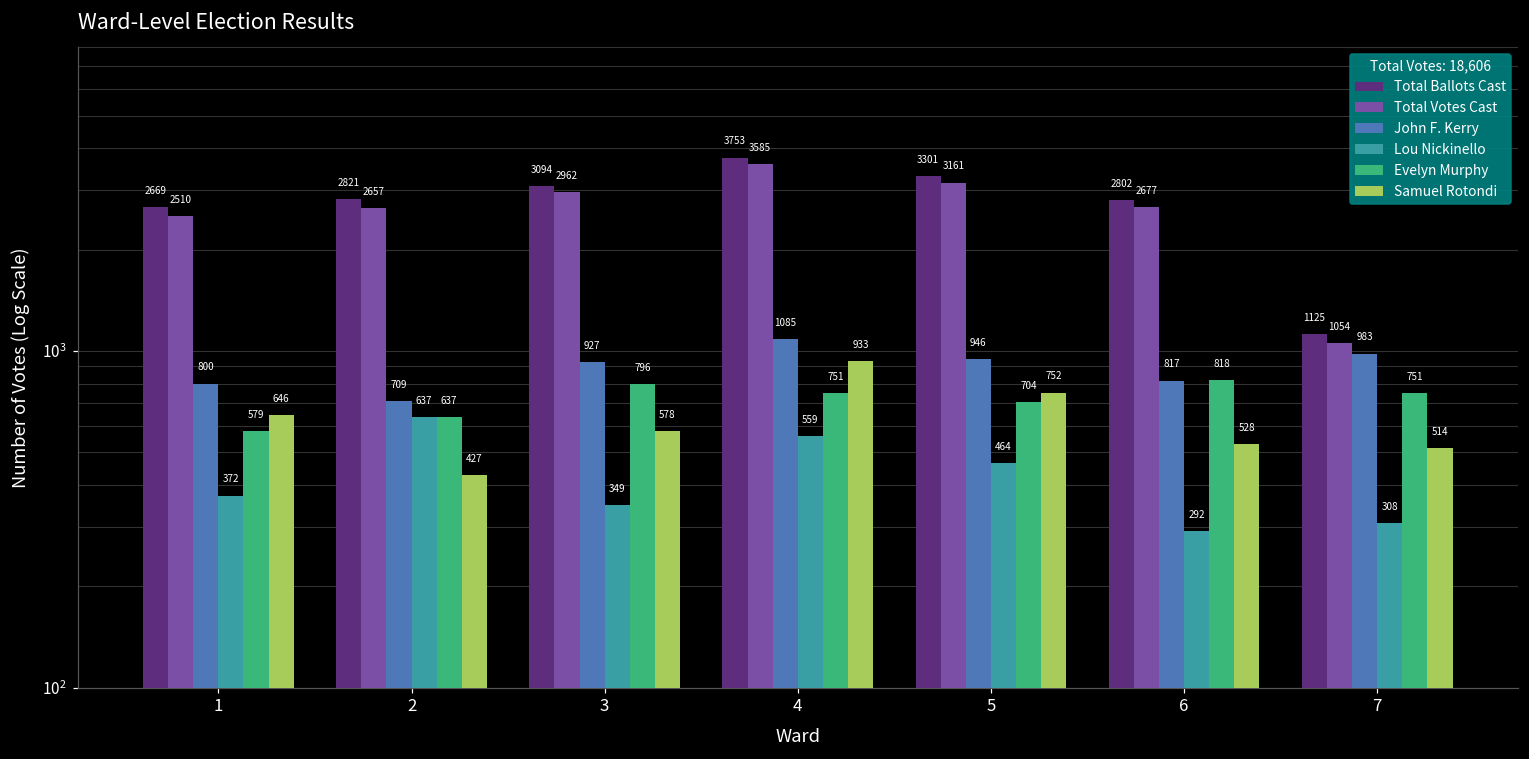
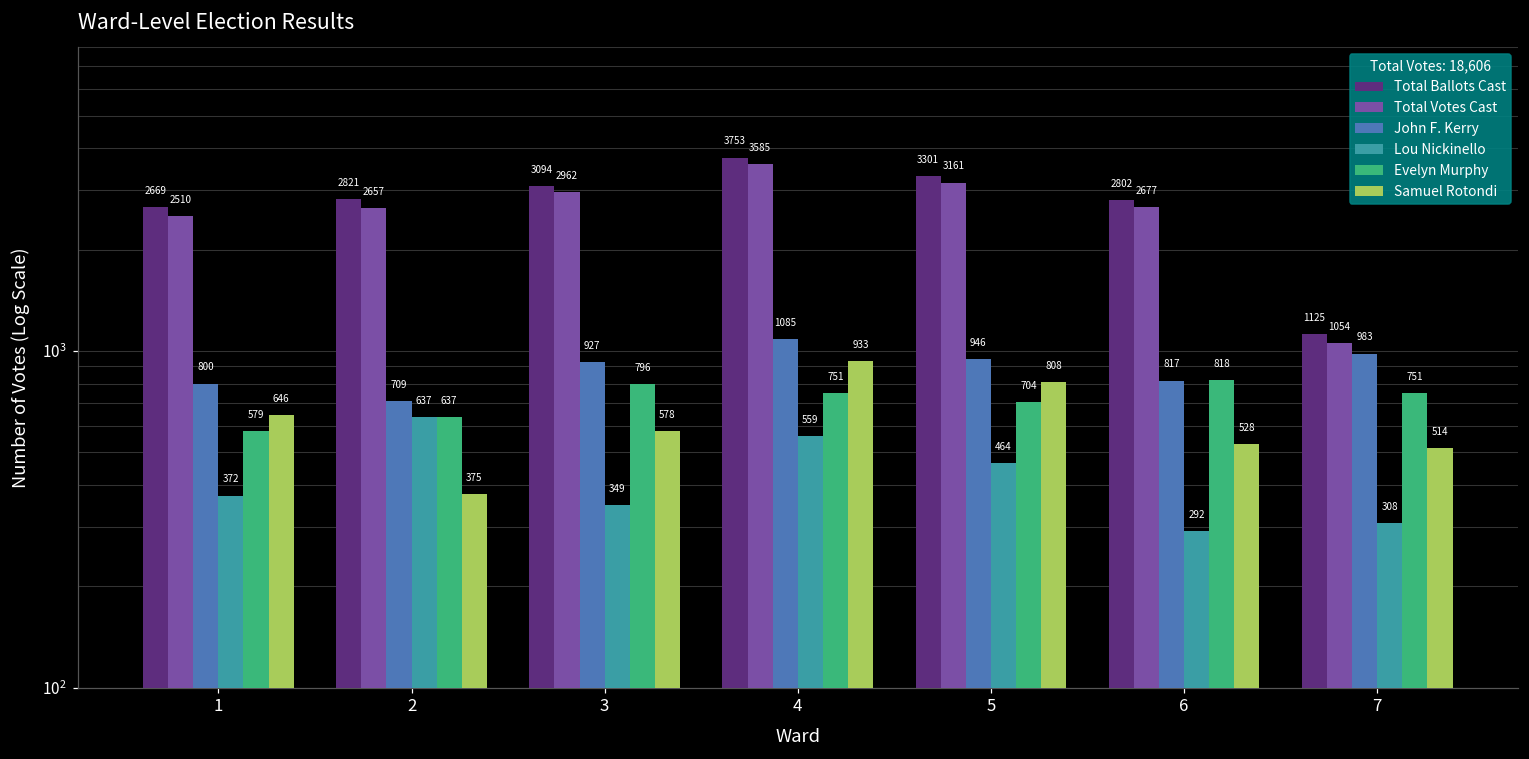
Samuel Rotondi, 2: 427 -> 375
Samuel Rotondi, 5: 752 -> 808
